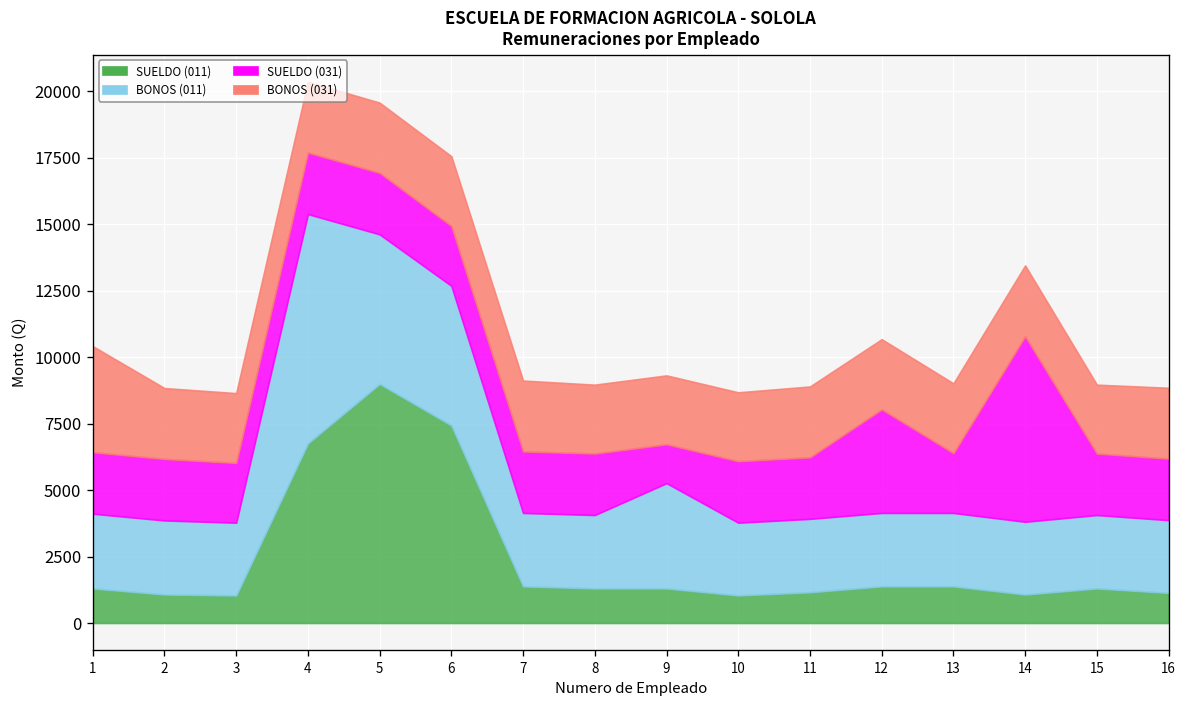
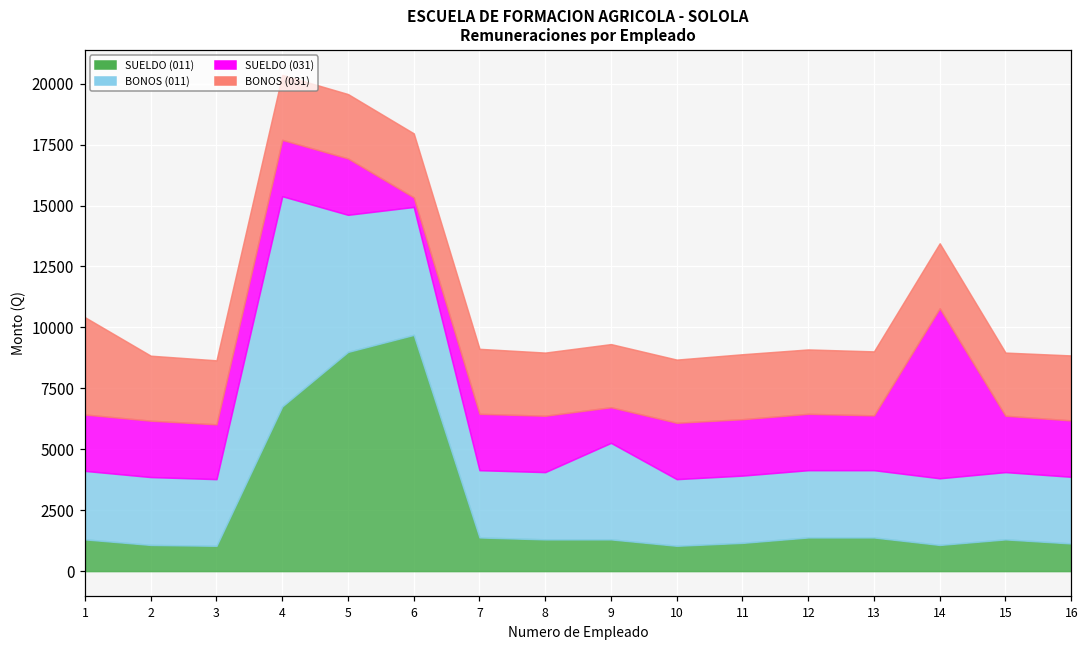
SUELDO (011), 6: 7400 -> 9700
SUELDO (031), 6: 2200 -> 400
SUELDO (031), 12: 3900 -> 2300
